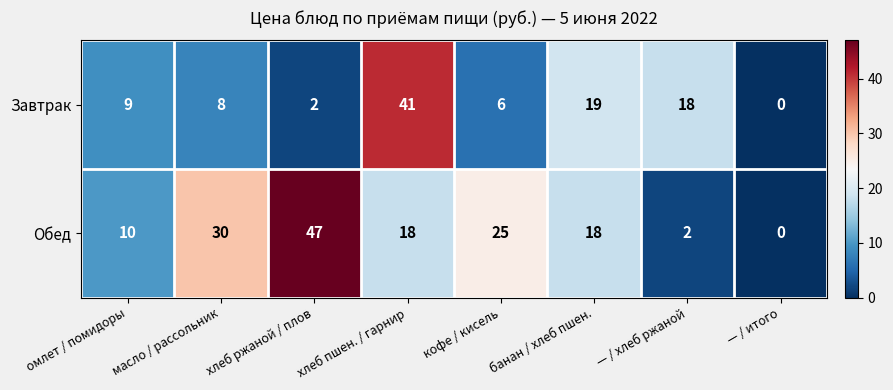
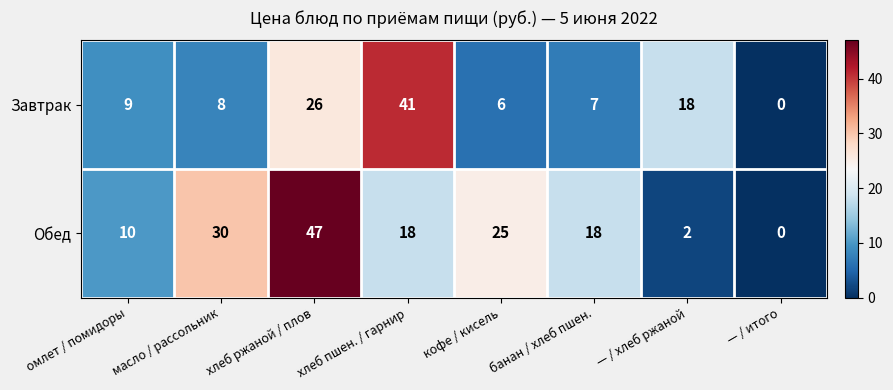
Завтрак, хлеб ржаной / плов: 2 -> 26
Завтрак, банан / хлеб пшен.: 19 -> 7
